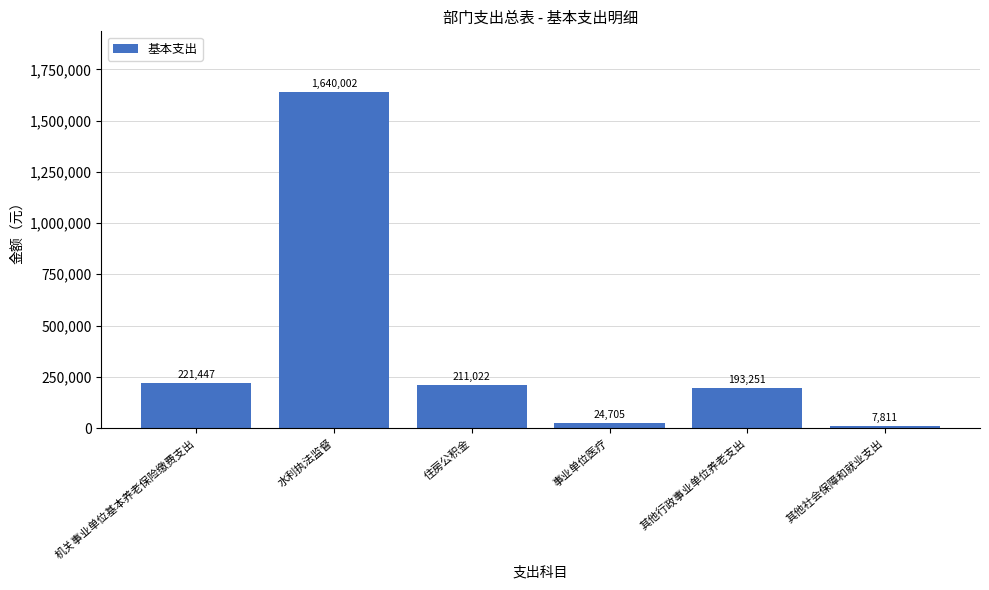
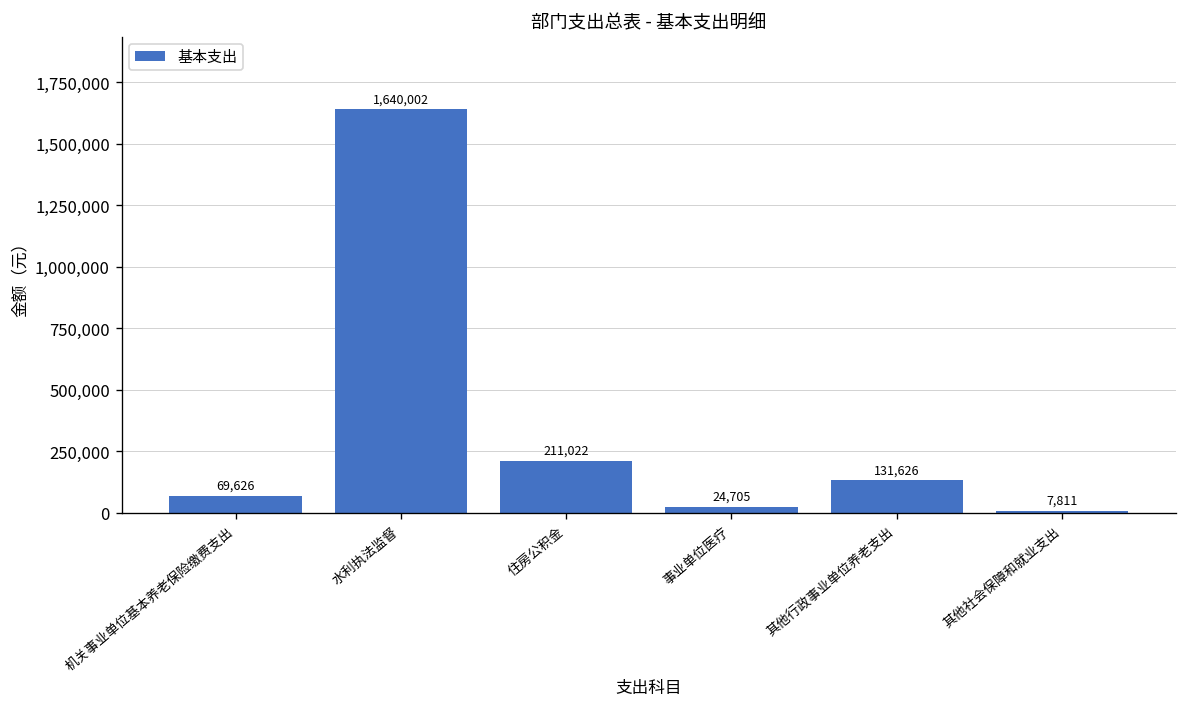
机关事业单位基本养老保险缴费支出: 221,447 -> 69,626
其他行政事业单位养老支出: 193,251 -> 131,626
